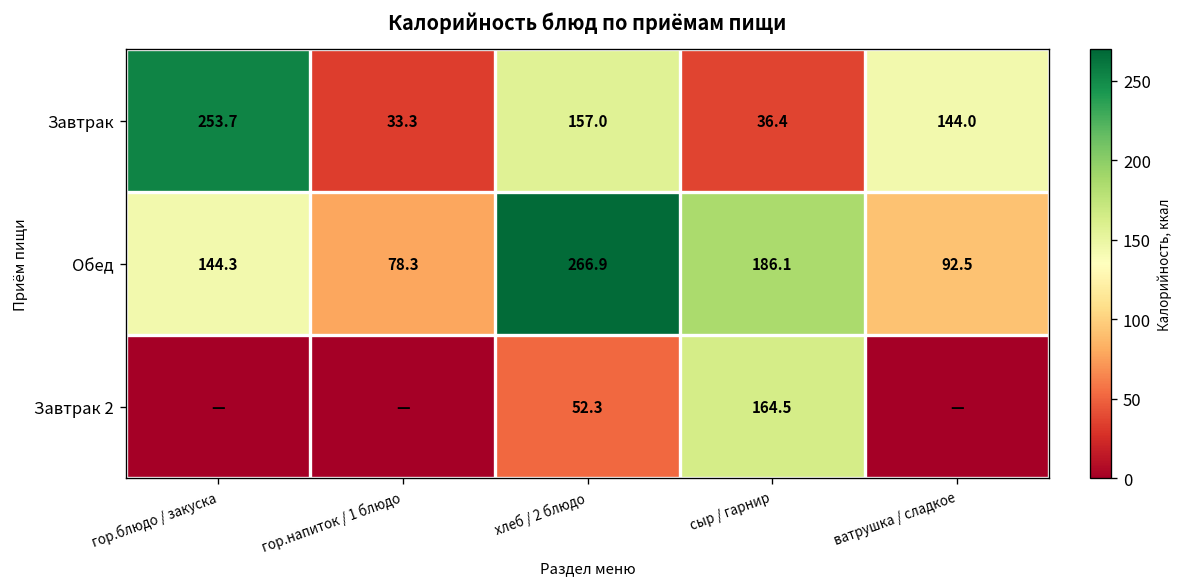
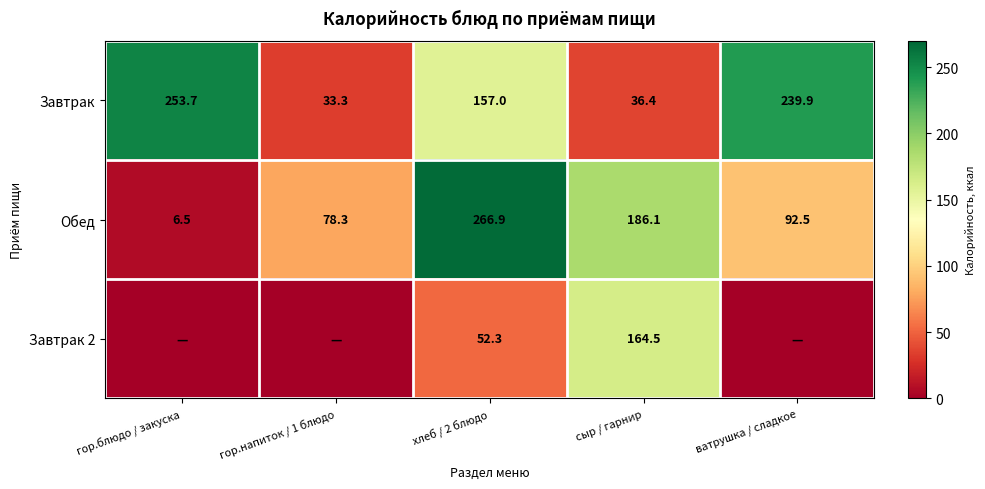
Завтрак, ватрушка / сладкое: 144.0 -> 239.9
Обед, гор.блюдо / закуска: 144.3 -> 6.5
